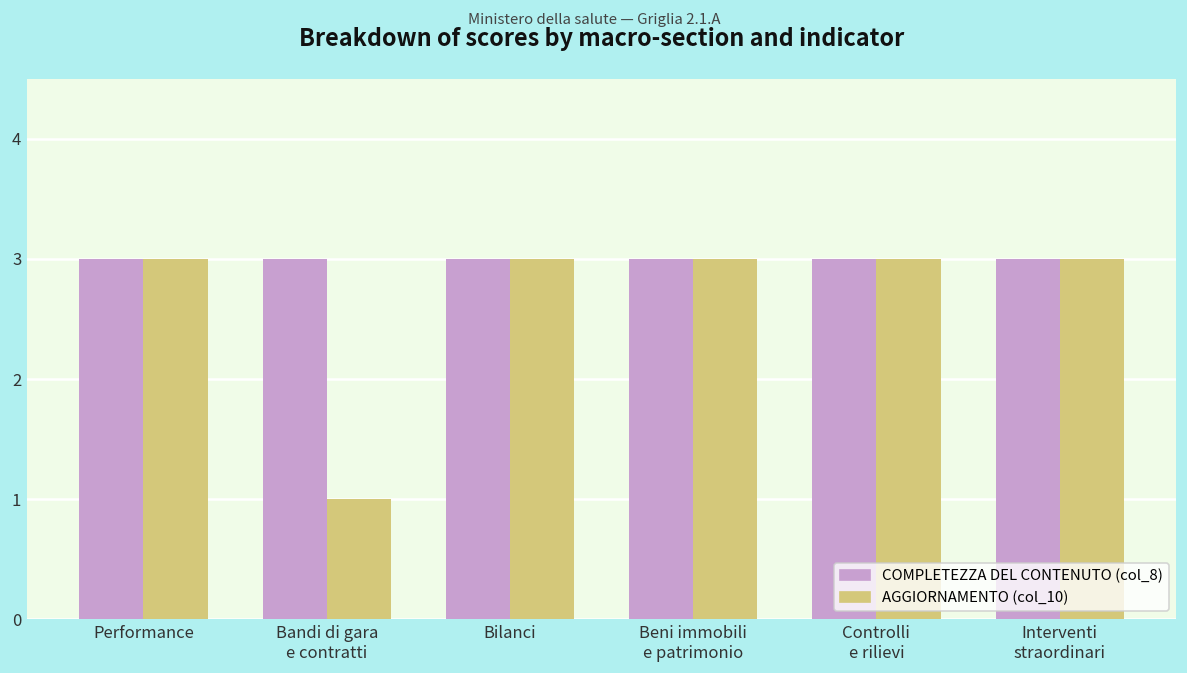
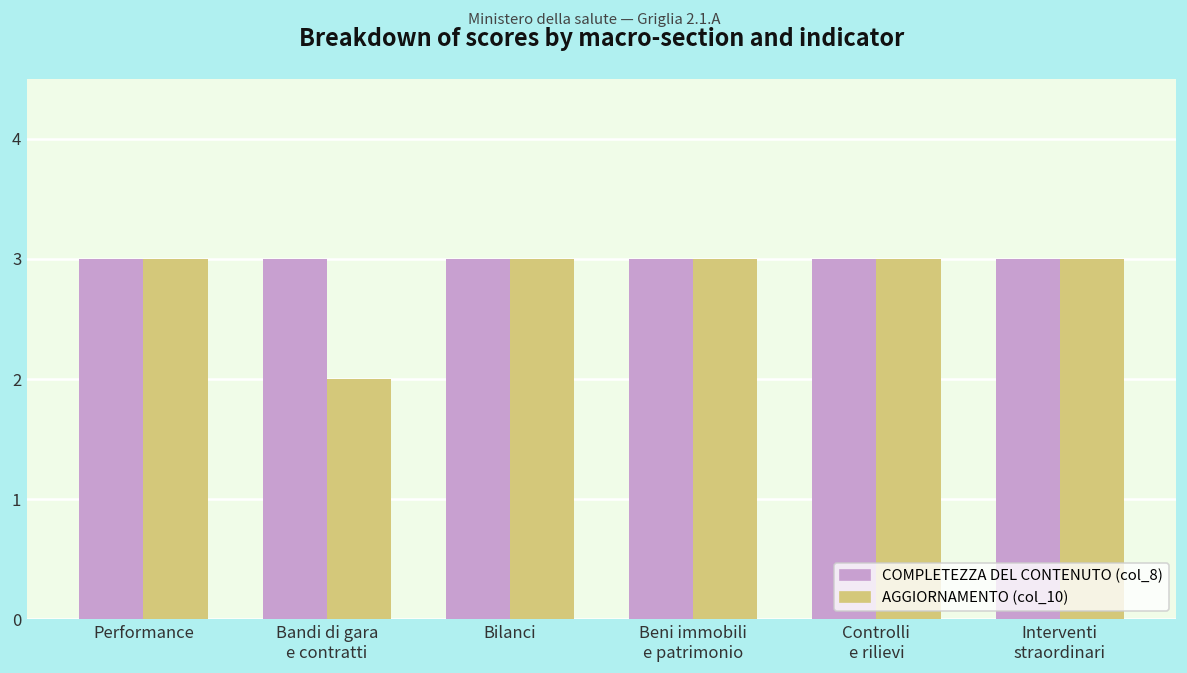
AGGIORNAMENTO (col_10), Bandi di gara e contratti: 1 -> 2
